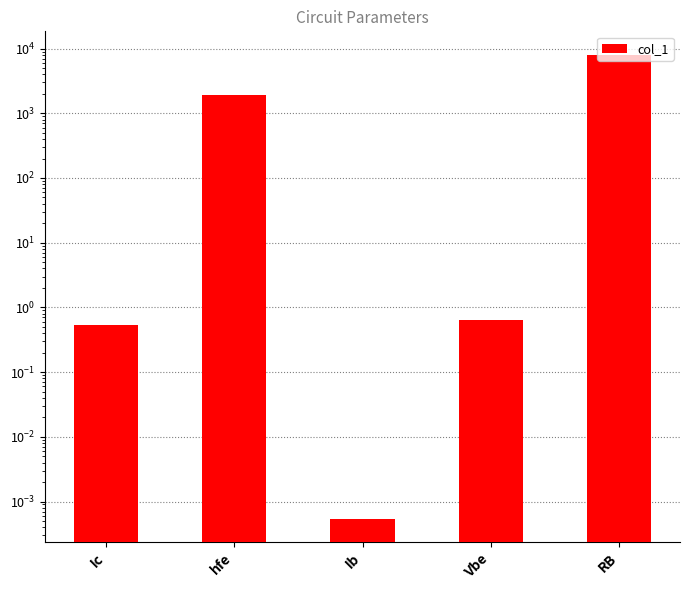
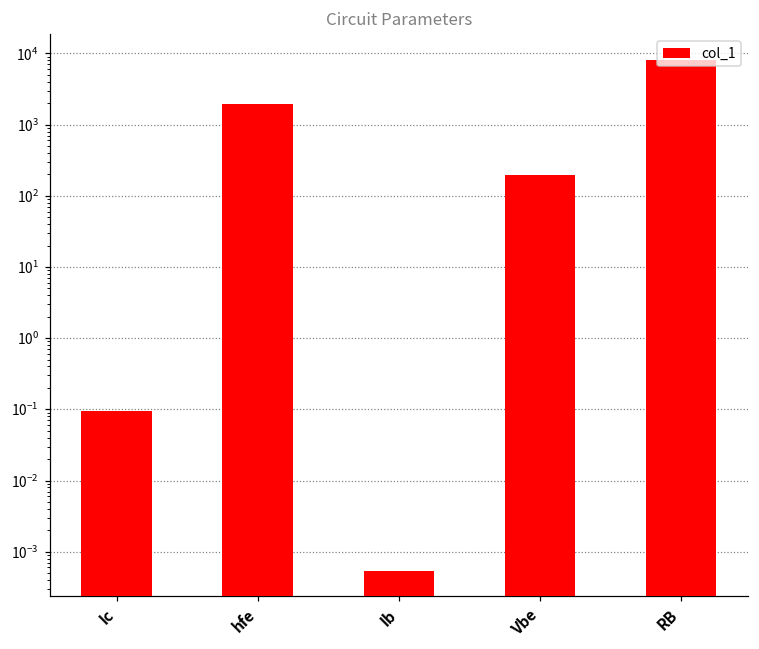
Ic: 0.5 -> 0.10
Vbe: 0.7 -> 200
